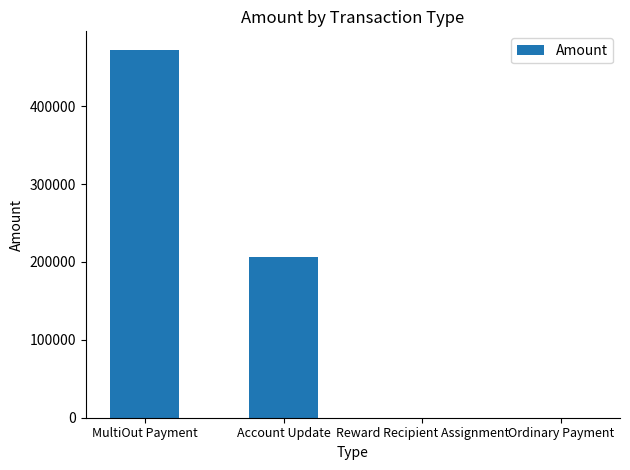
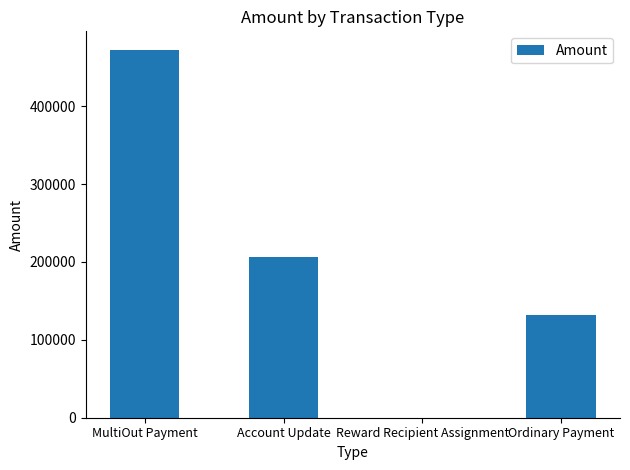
Ordinary Payment: 0 -> 130000
